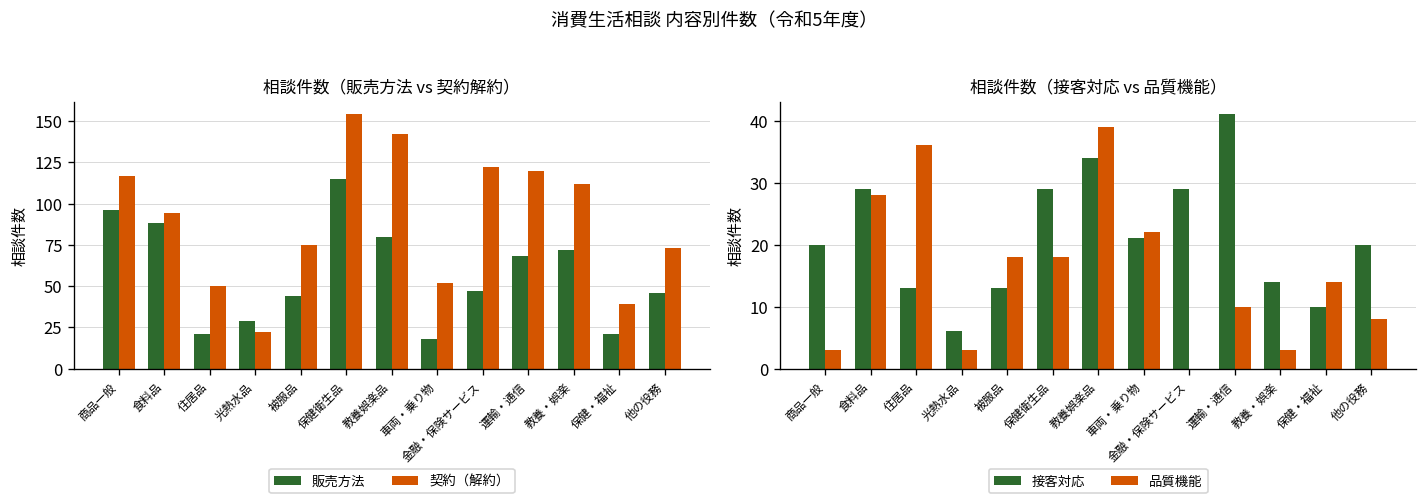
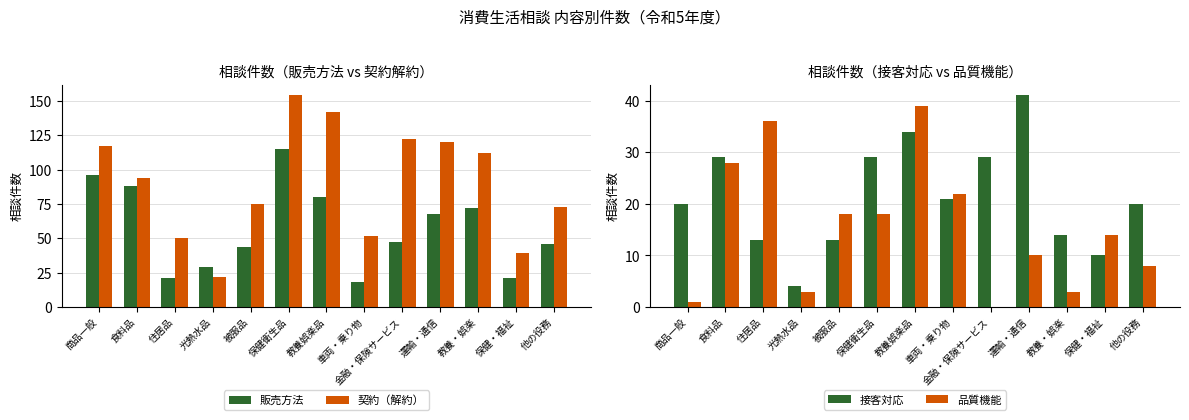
相談件数（接客対応 vs 品質機能）, 品質機能, 商品一般: 3 -> 1
相談件数（接客対応 vs 品質機能）, 接客対応, 光熱水品: 6 -> 4
